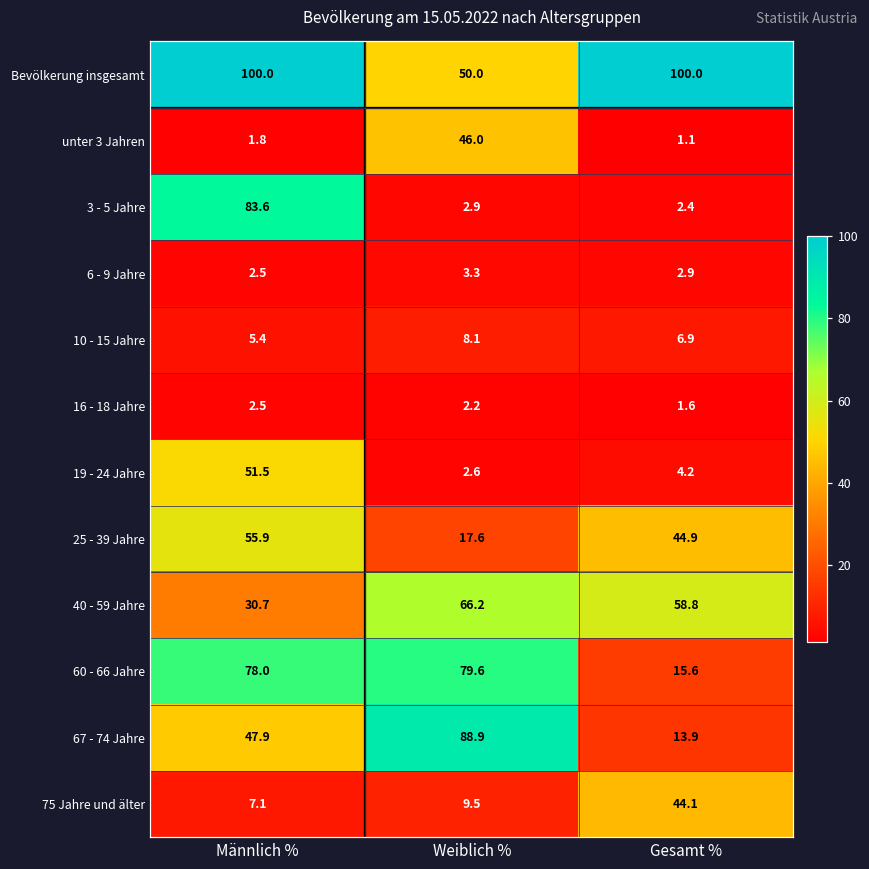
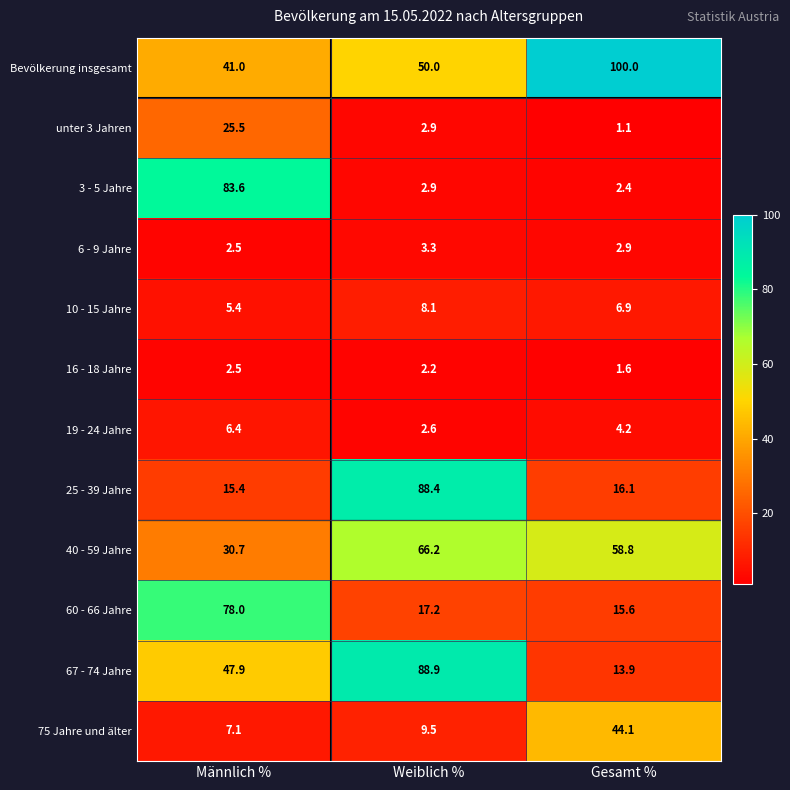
Bevölkerung insgesamt, Männlich %: 100.0 -> 41.0
unter 3 Jahren, Männlich %: 1.8 -> 25.5
unter 3 Jahren, Weiblich %: 46.0 -> 2.9
19 - 24 Jahre, Männlich %: 51.5 -> 6.4
25 - 39 Jahre, Männlich %: 55.9 -> 15.4
25 - 39 Jahre, Weiblich %: 17.6 -> 88.4
25 - 39 Jahre, Gesamt %: 44.9 -> 16.1
60 - 66 Jahre, Weiblich %: 79.6 -> 17.2
